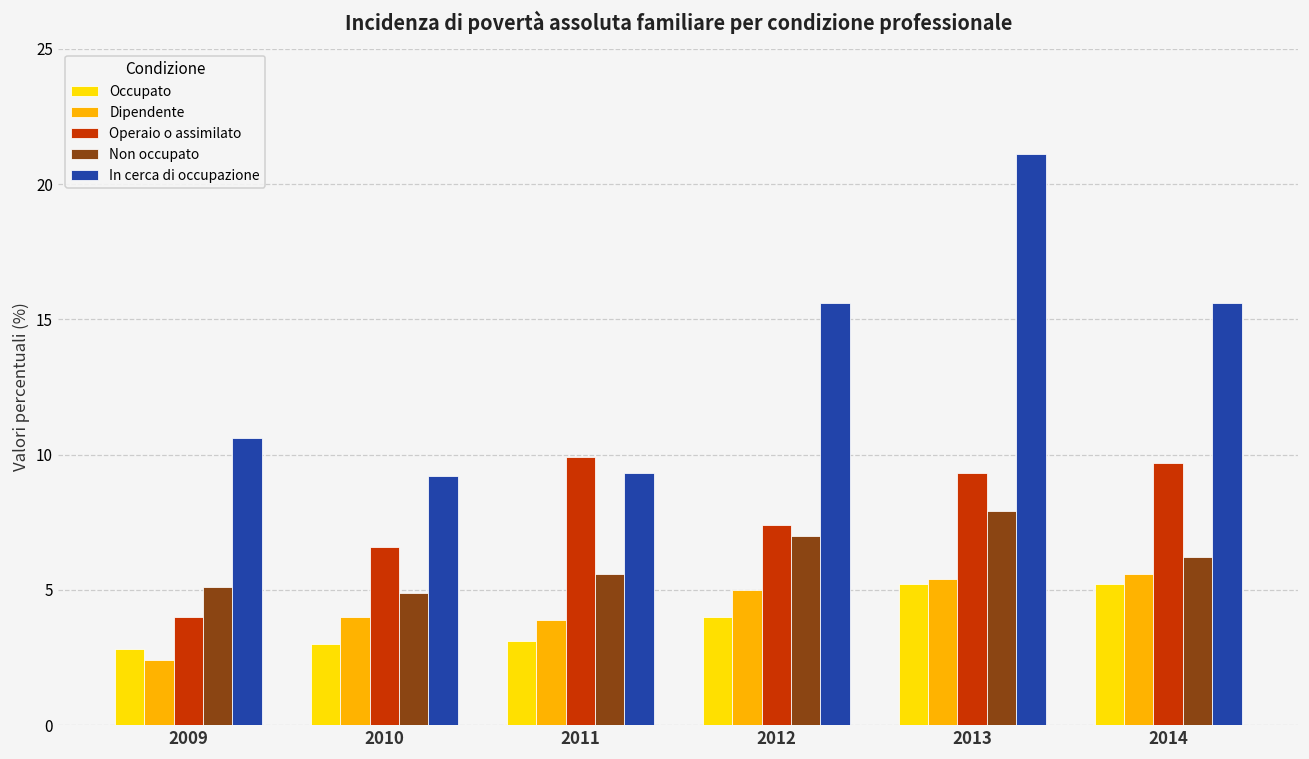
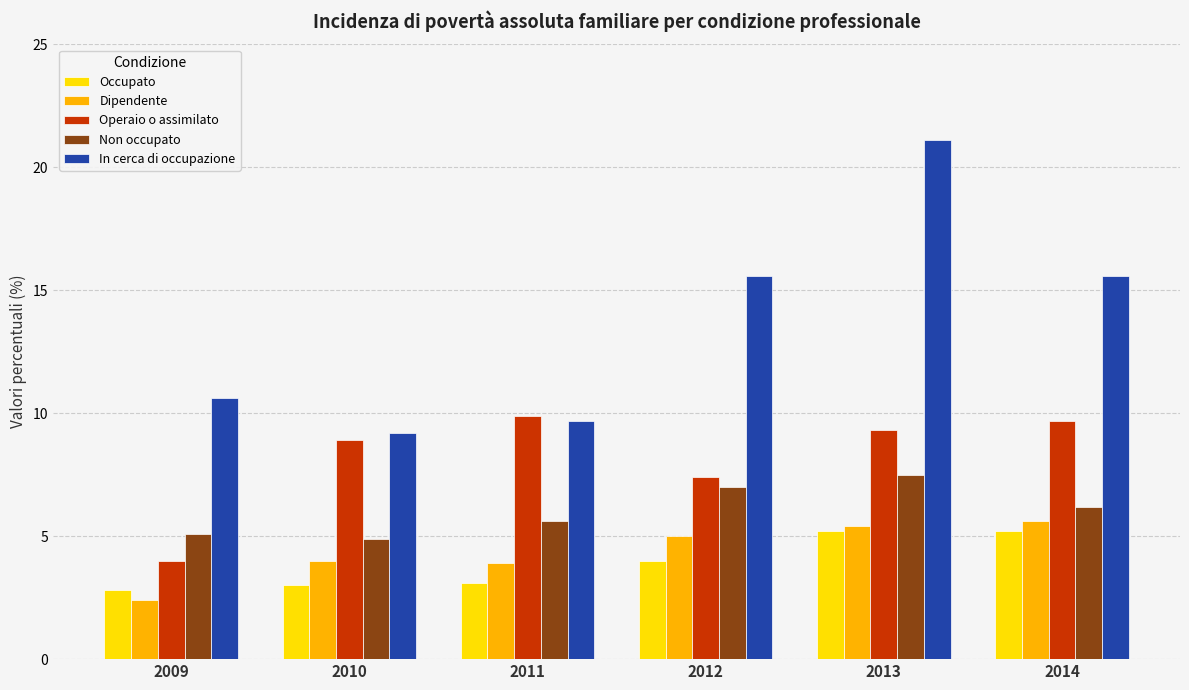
Operaio o assimilato, 2010: 6.6 -> 8.9
In cerca di occupazione, 2011: 9.3 -> 9.7
Non occupato, 2013: 7.9 -> 7.5
